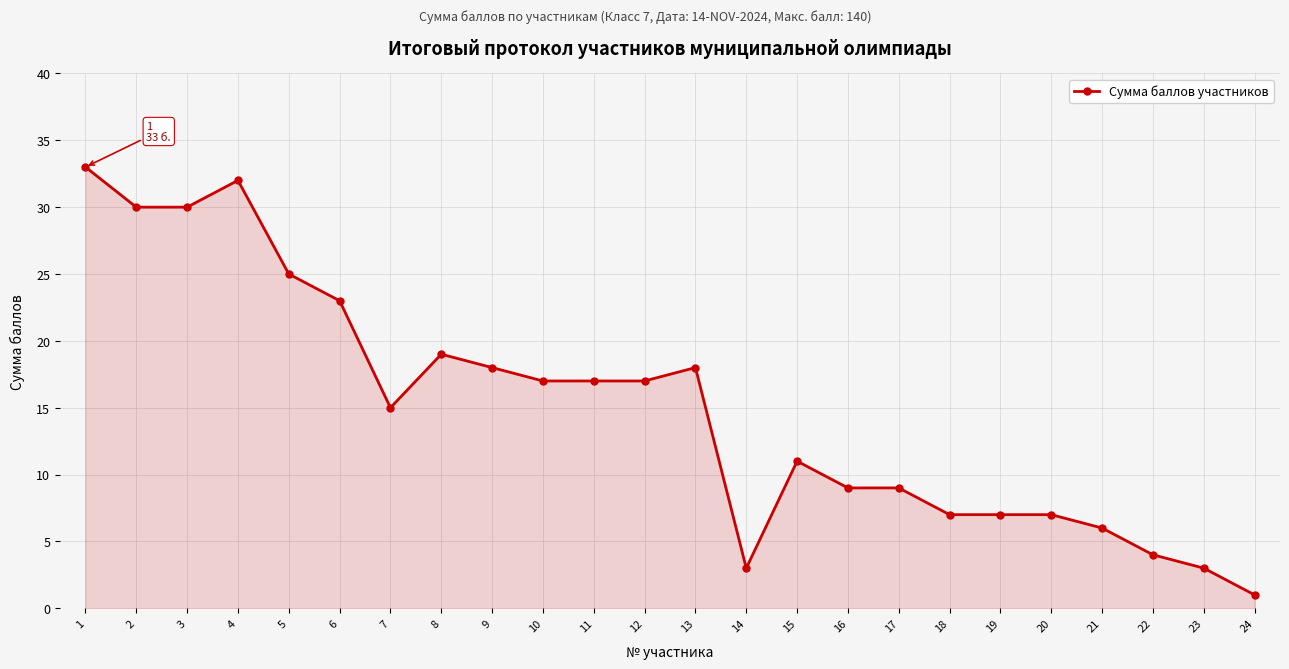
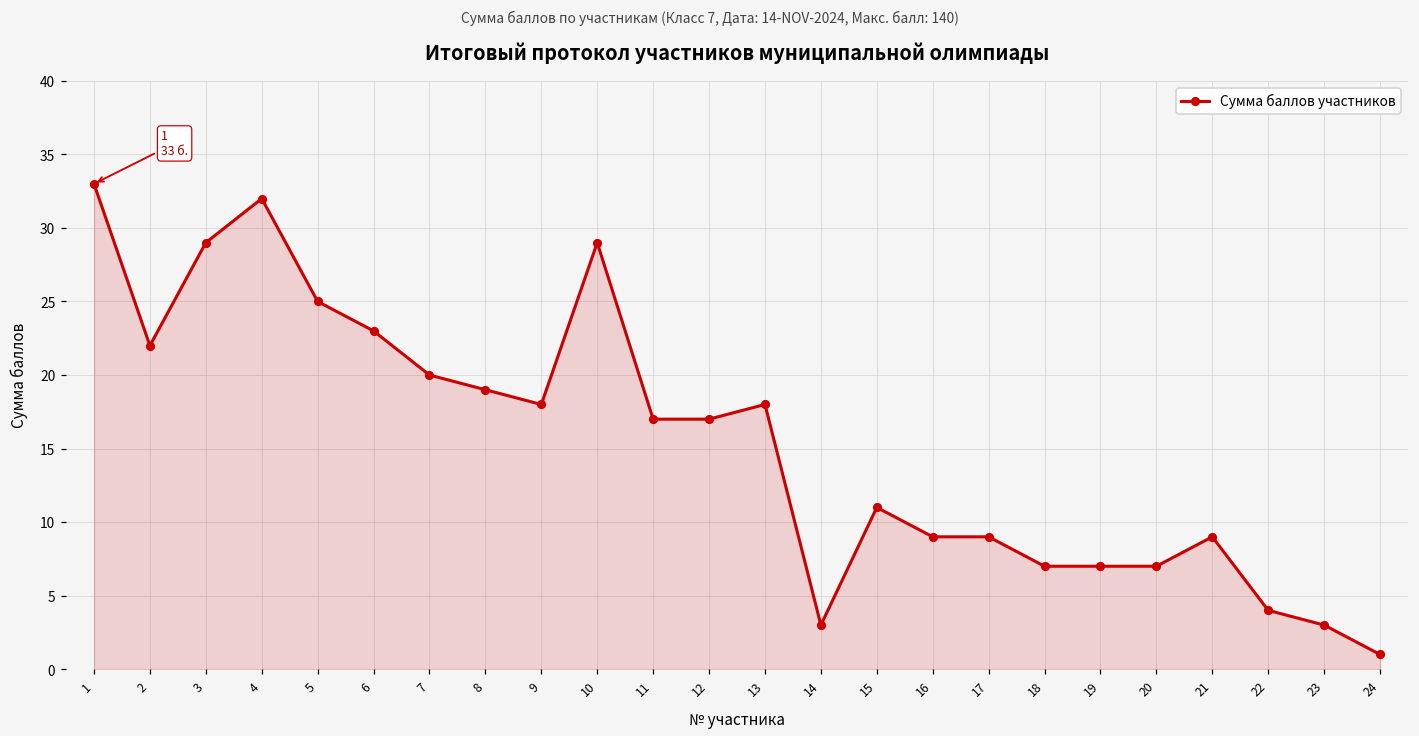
2: 30 -> 22
3: 30 -> 29
7: 15 -> 20
10: 17 -> 29
21: 6 -> 9
